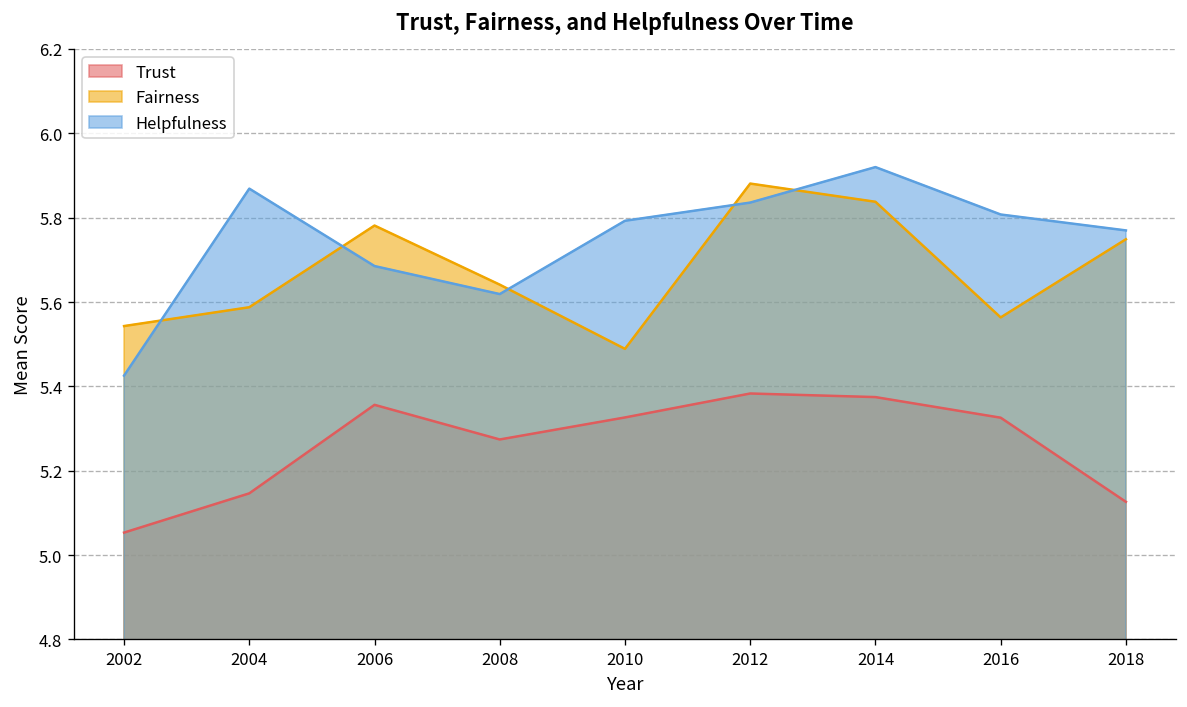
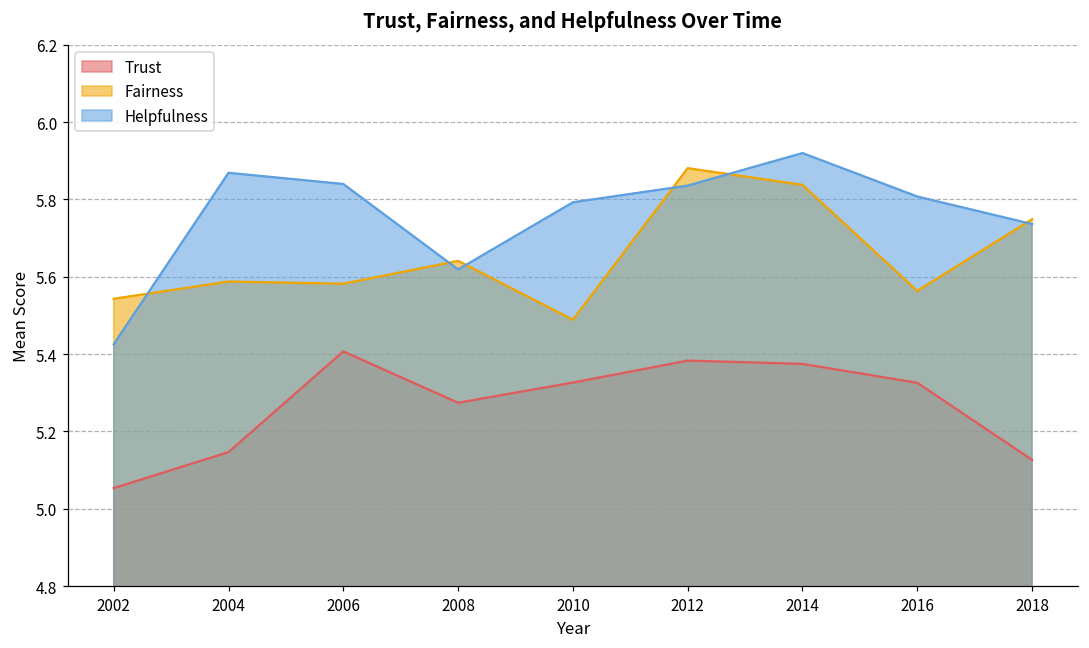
Trust, 2006: 5.36 -> 5.41
Fairness, 2006: 5.78 -> 5.58
Helpfulness, 2006: 5.69 -> 5.84
Helpfulness, 2018: 5.77 -> 5.74
